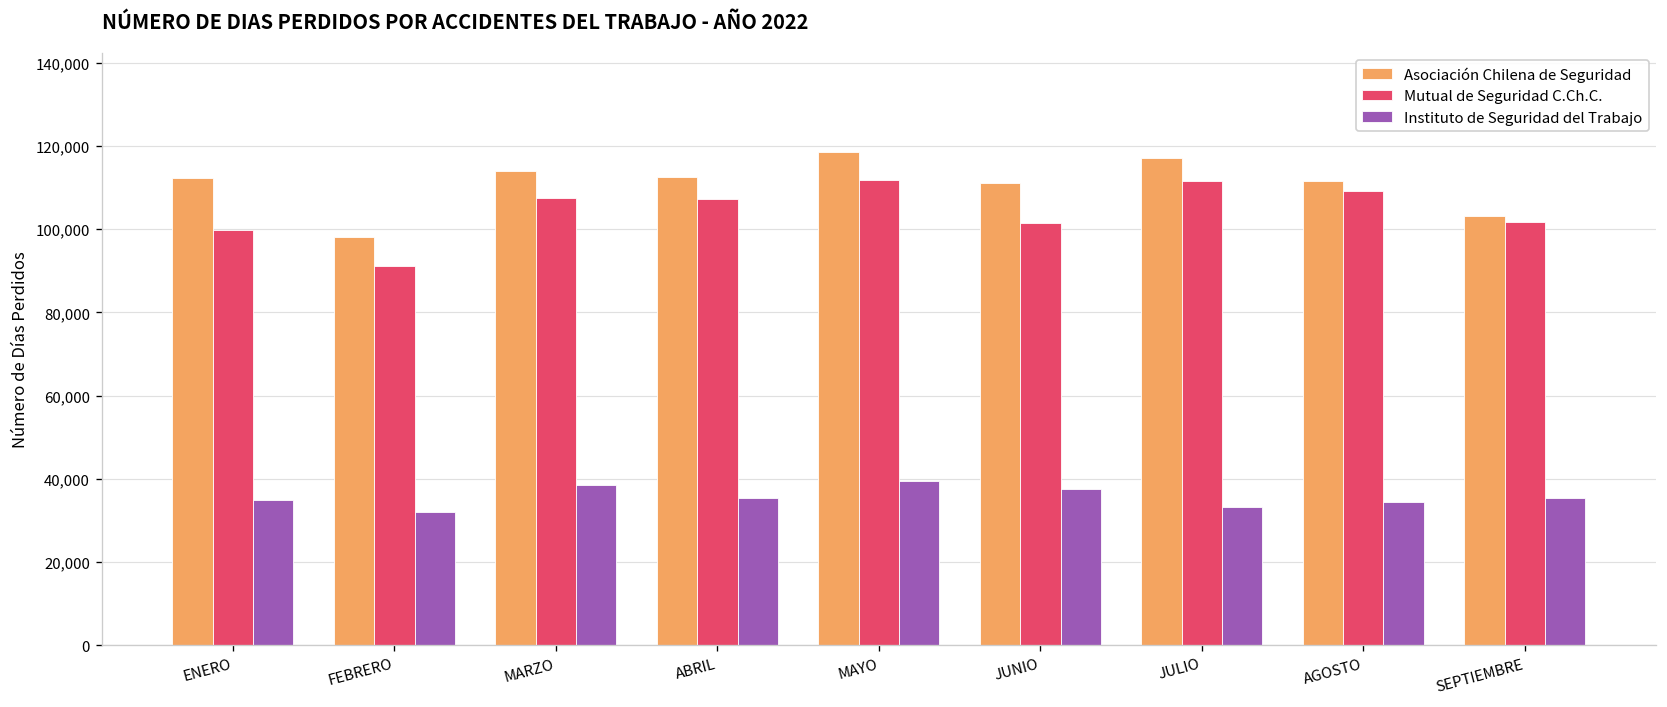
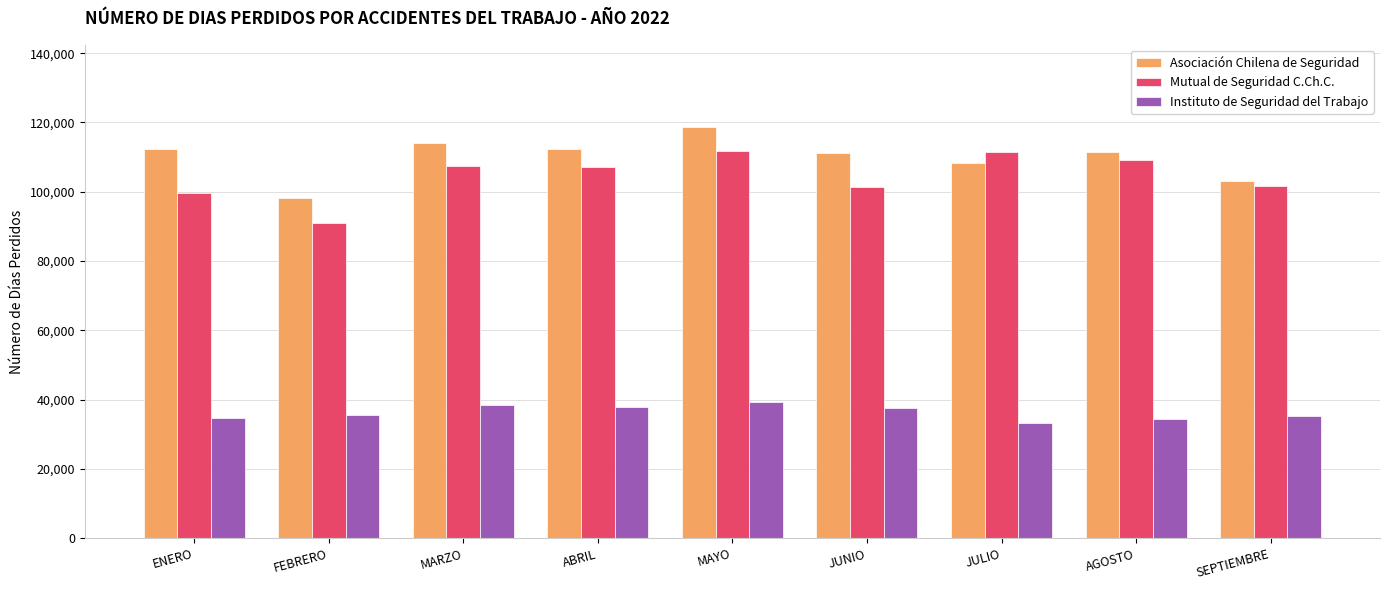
Instituto de Seguridad del Trabajo, FEBRERO: 32,000 -> 35,000
Instituto de Seguridad del Trabajo, ABRIL: 35,000 -> 38,000
Asociación Chilena de Seguridad, JULIO: 117,000 -> 108,000
